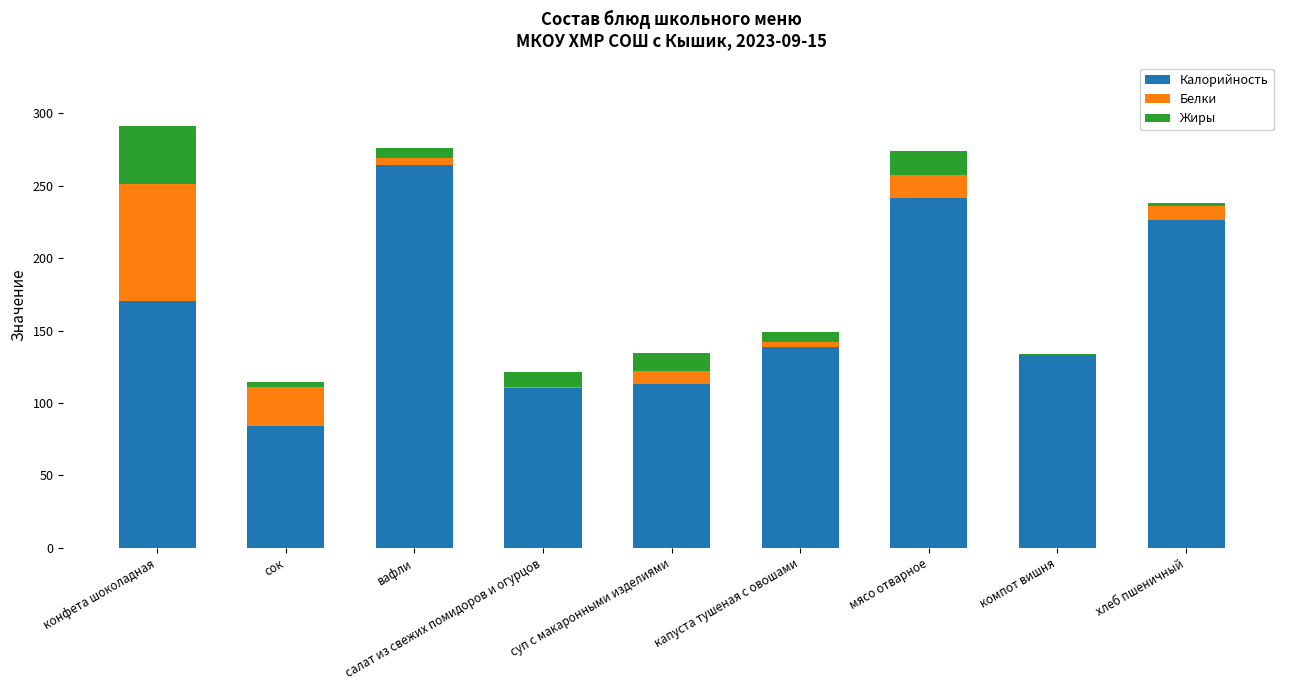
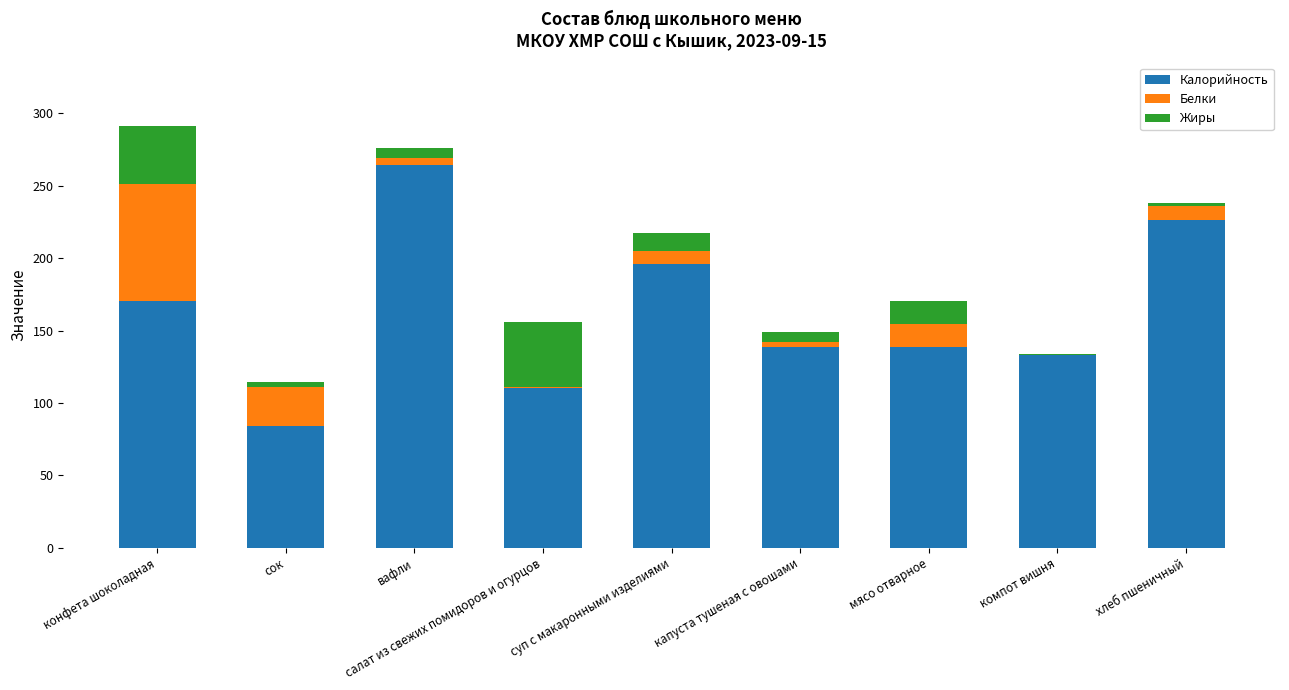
Жиры, салат из свежих помидоров и огурцов: 10 -> 44
Калорийность, суп с макаронными изделиями: 113 -> 196
Калорийность, мясо отварное: 242 -> 139
